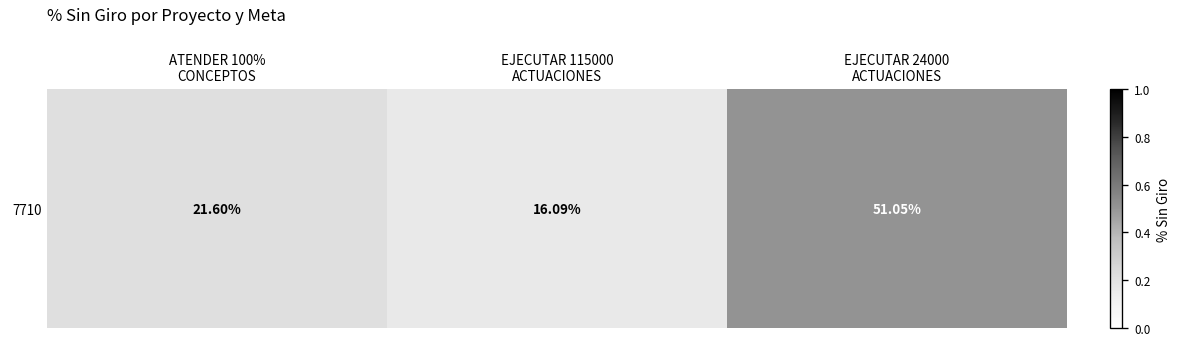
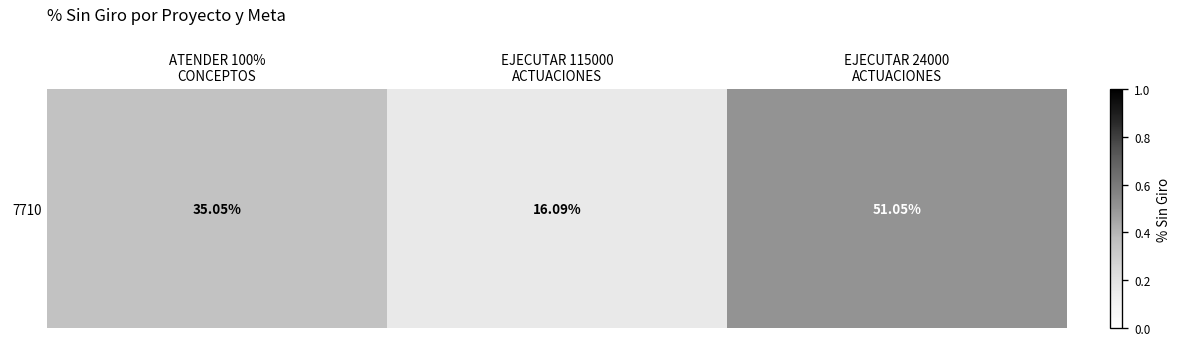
7710, ATENDER 100% CONCEPTOS: 21.60% -> 35.05%
